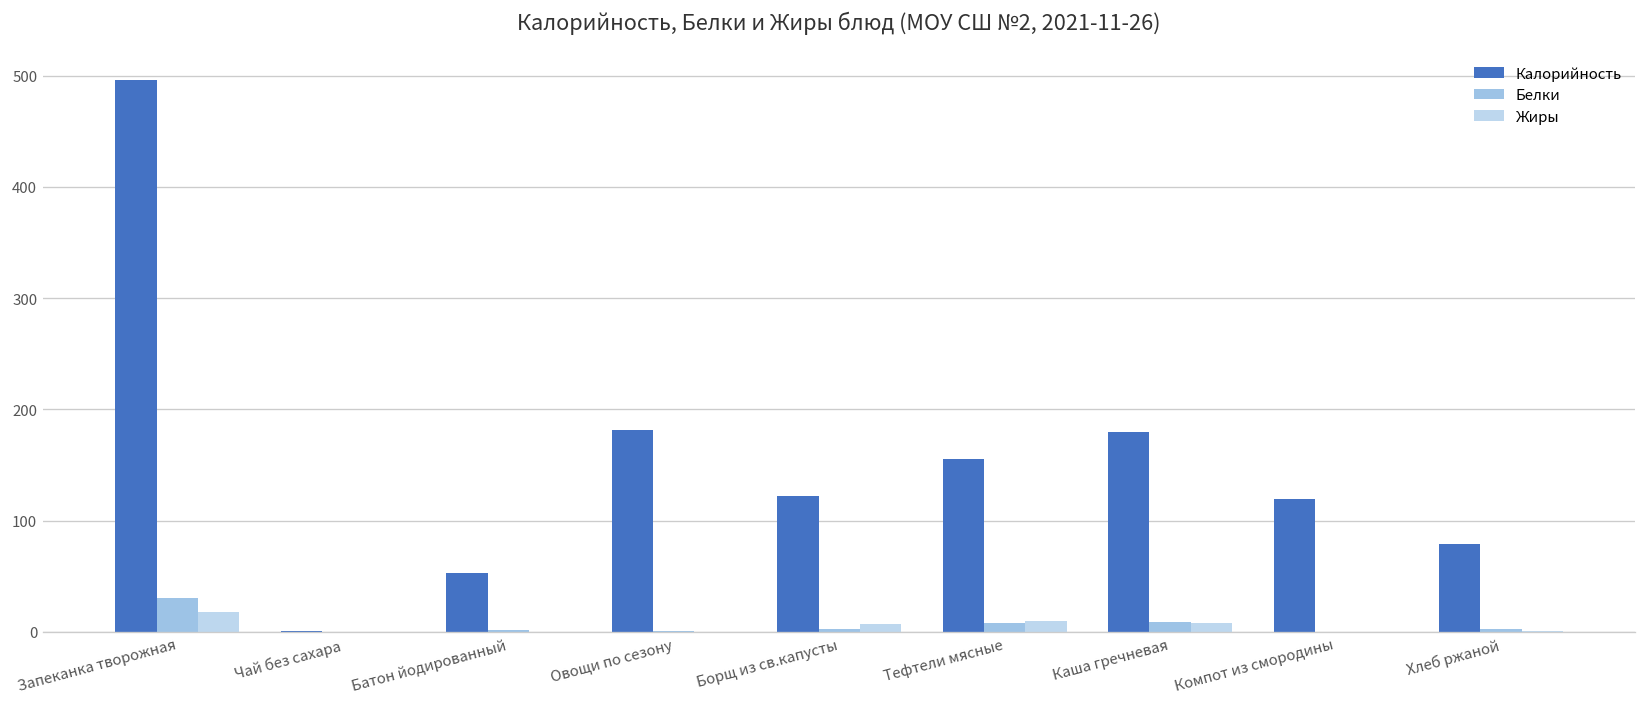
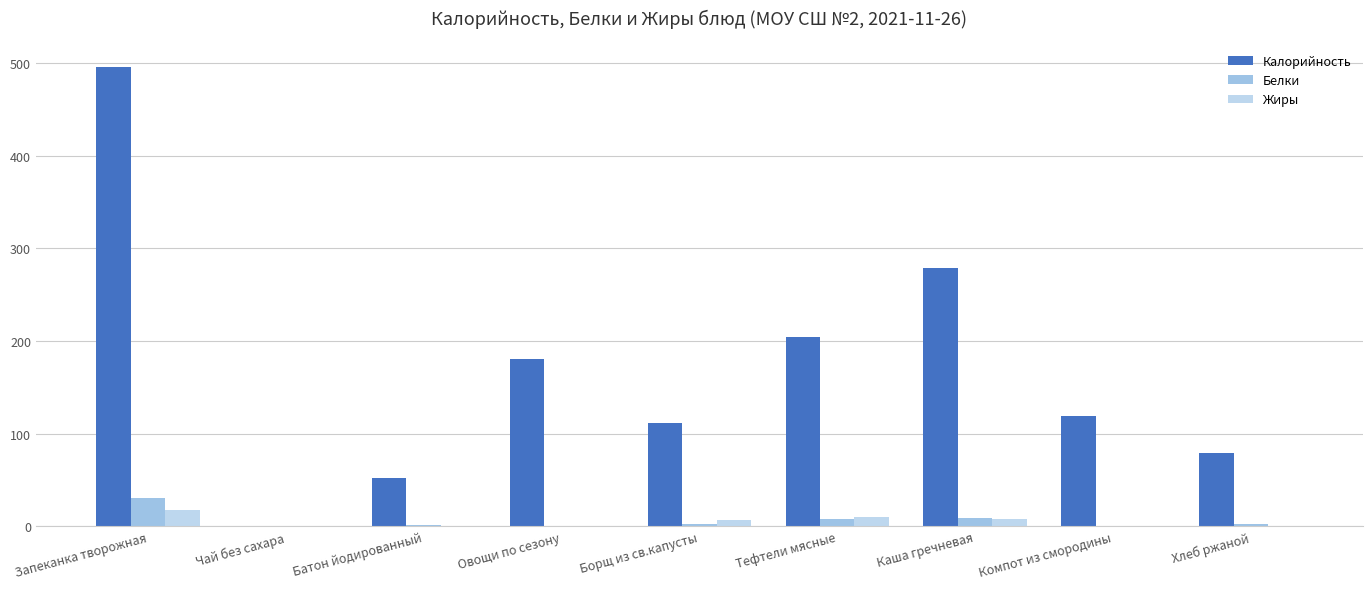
Калорийность, Борщ из св.капусты: 120 -> 110
Калорийность, Тефтели мясные: 150 -> 200
Калорийность, Каша гречневая: 180 -> 280
